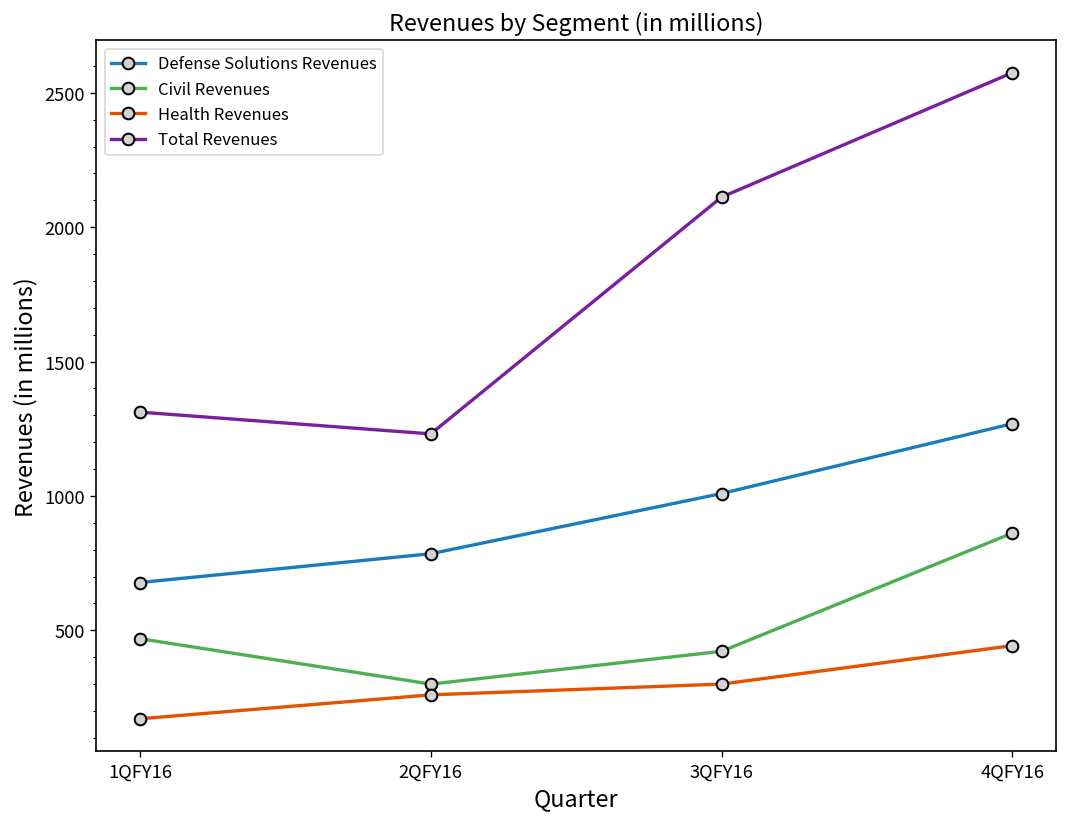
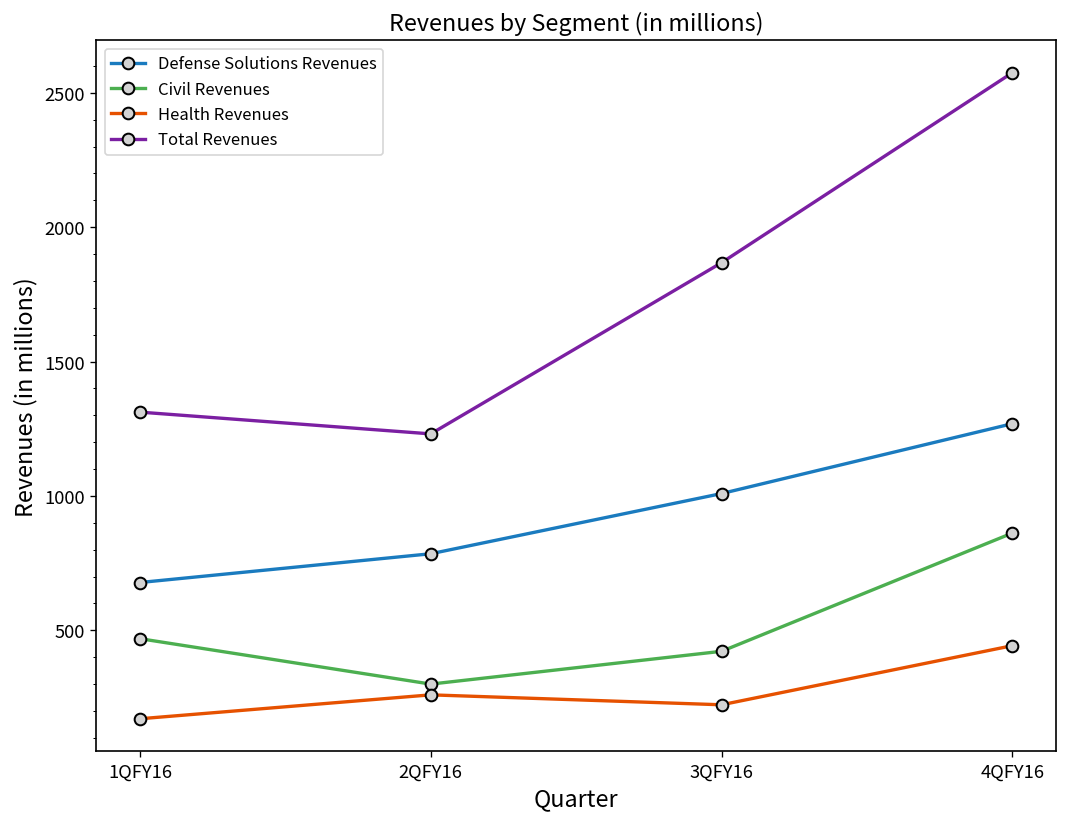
Health Revenues, 3QFY16: 300 -> 220
Total Revenues, 3QFY16: 2110 -> 1870
